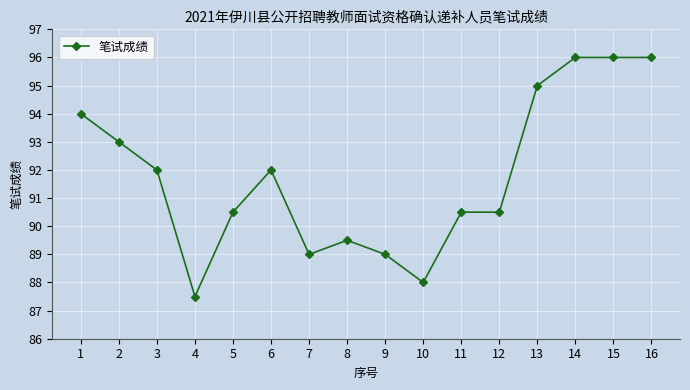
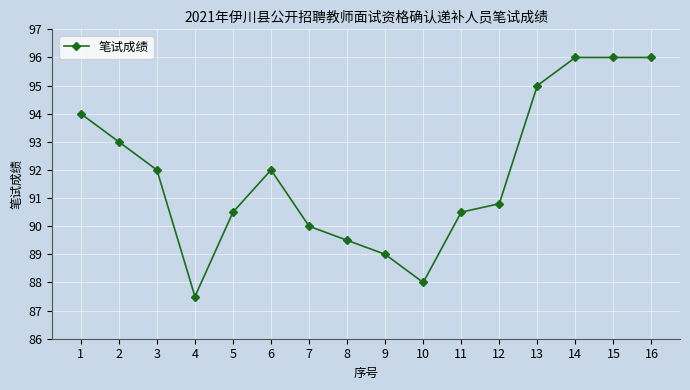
7: 89 -> 90
12: 90.5 -> 90.8
